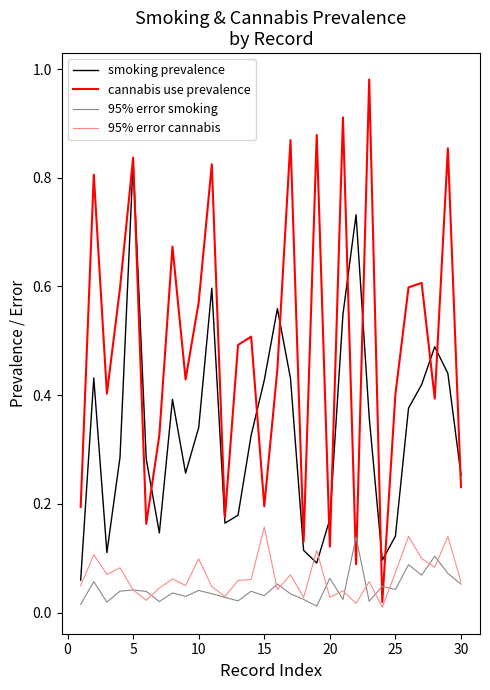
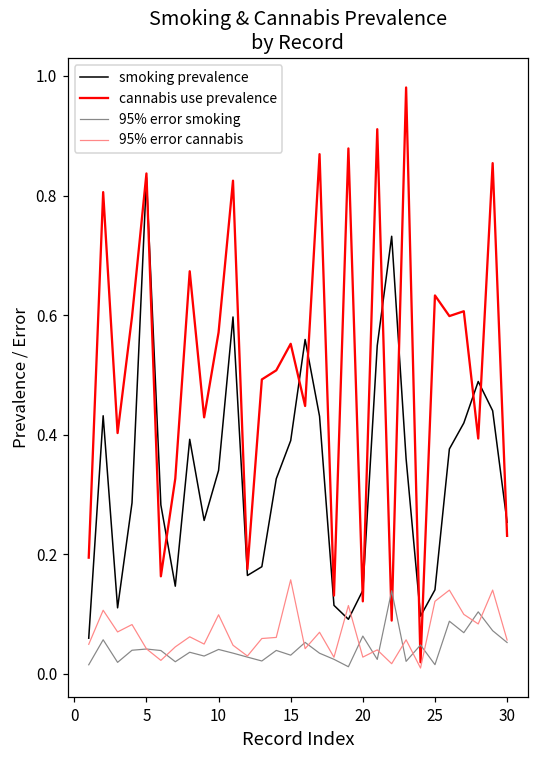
smoking prevalence, 15: 0.43 -> 0.39
cannabis use prevalence, 15: 0.20 -> 0.55
smoking prevalence, 20: 0.17 -> 0.14
cannabis use prevalence, 25: 0.40 -> 0.63
95% error smoking, 25: 0.04 -> 0.02
95% error cannabis, 25: 0.07 -> 0.12
